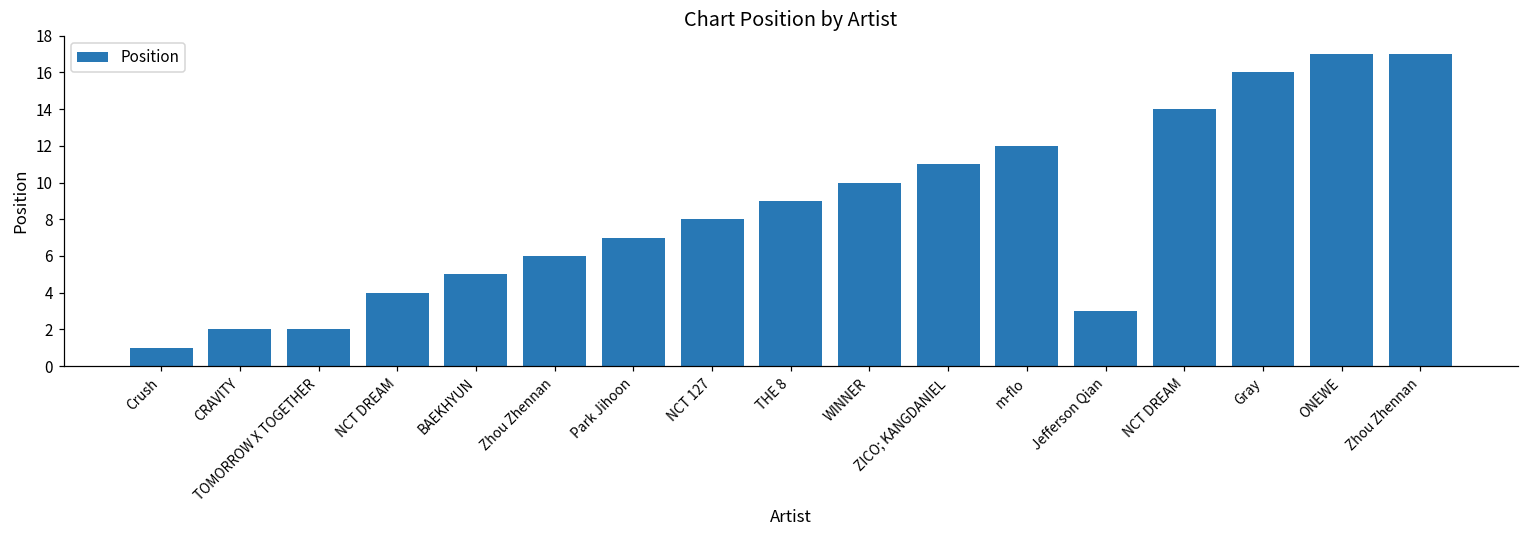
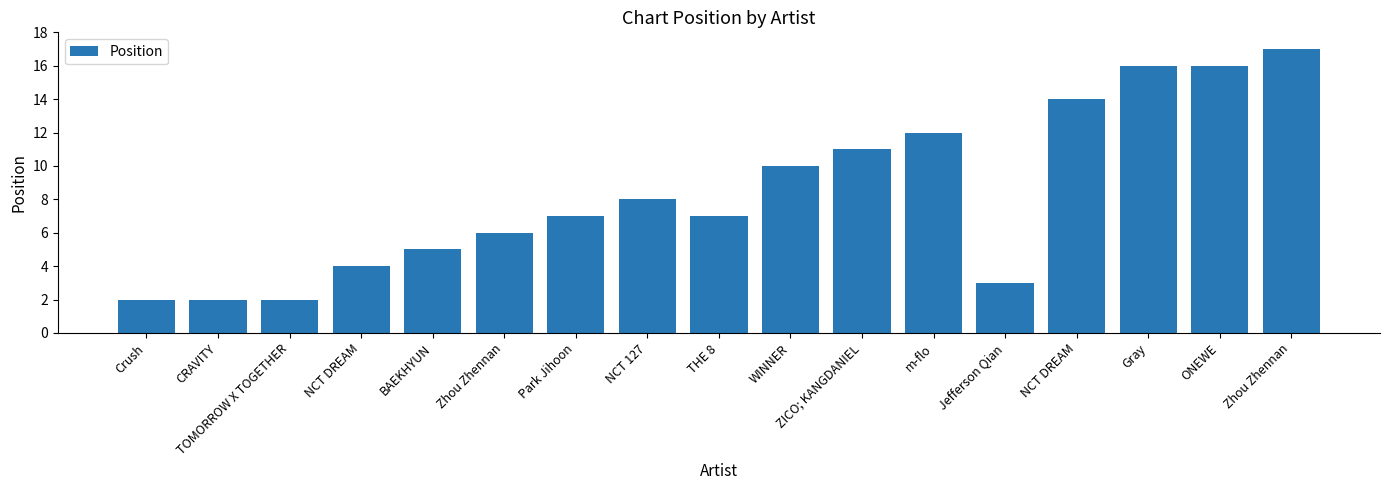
Crush: 1 -> 2
THE 8: 9 -> 7
ONEWE: 17 -> 16
